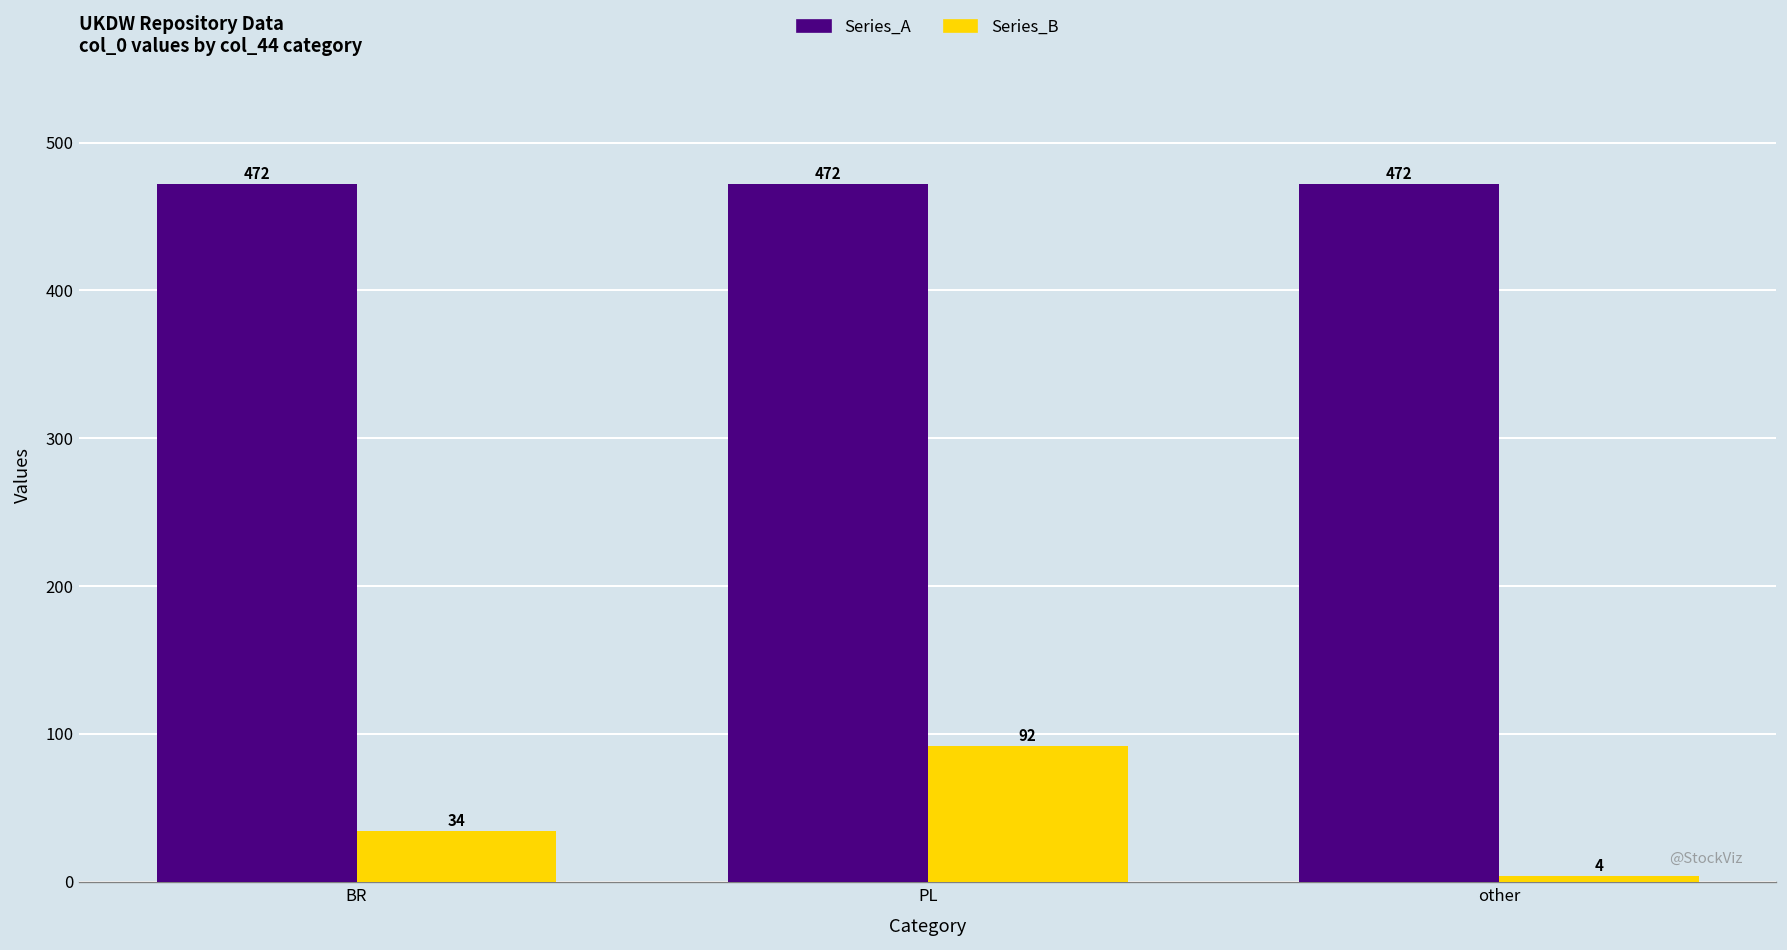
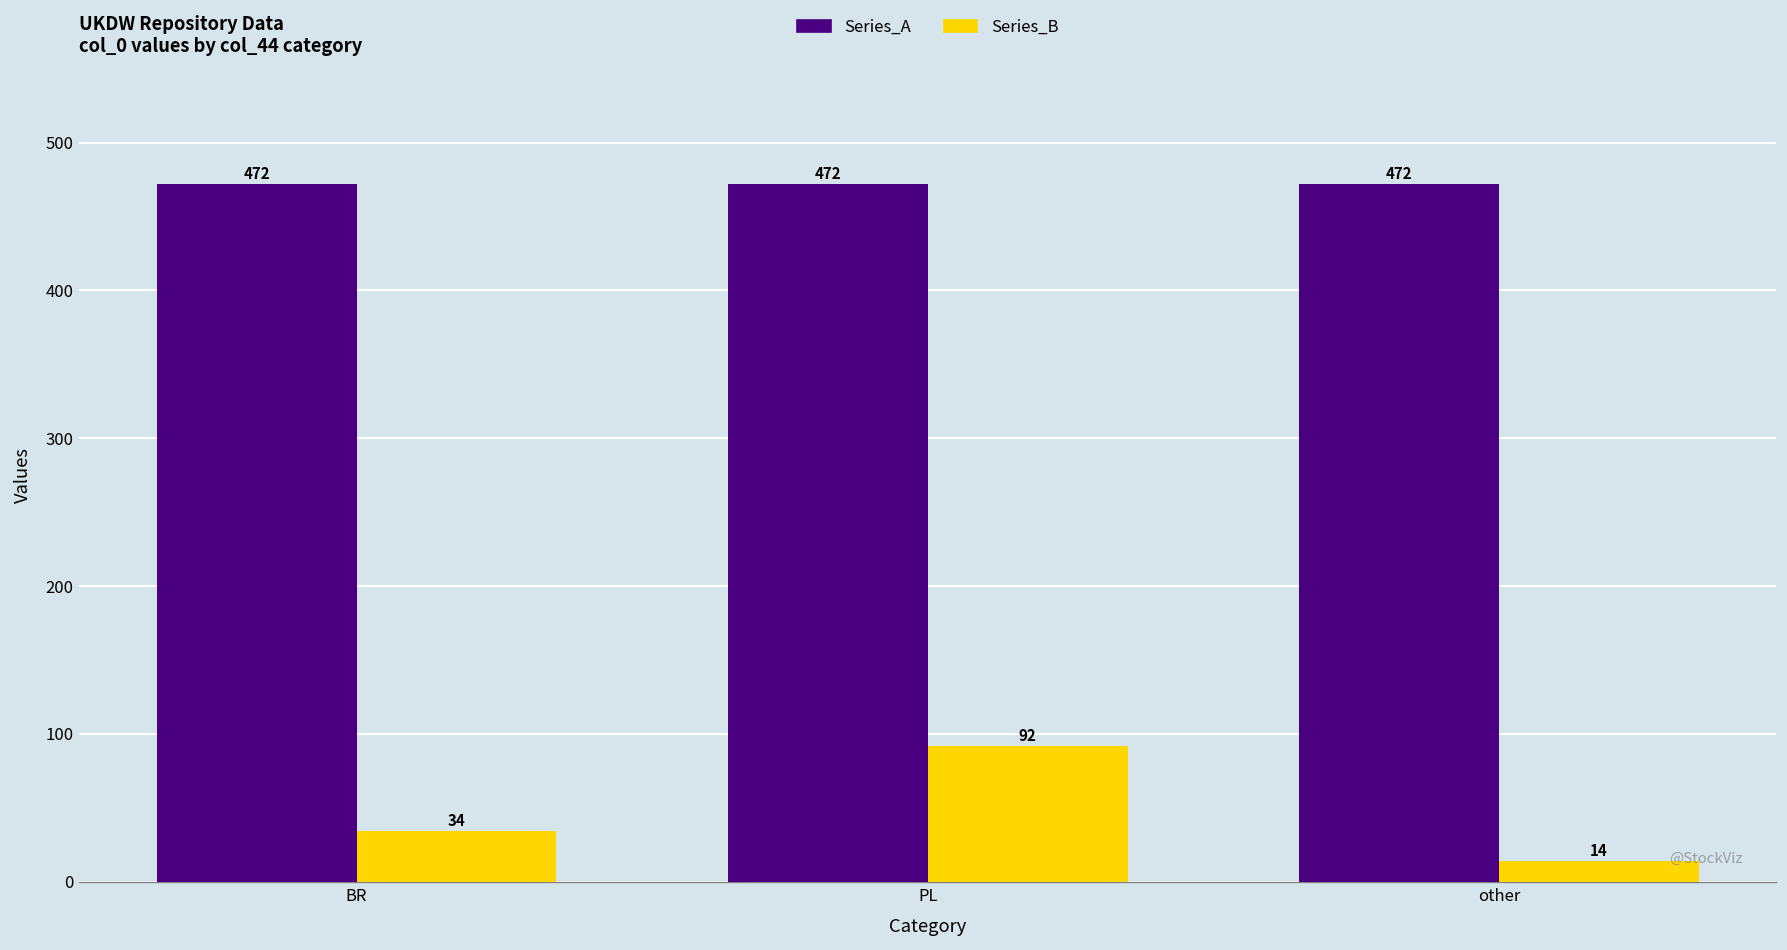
Series_B, other: 4 -> 14
